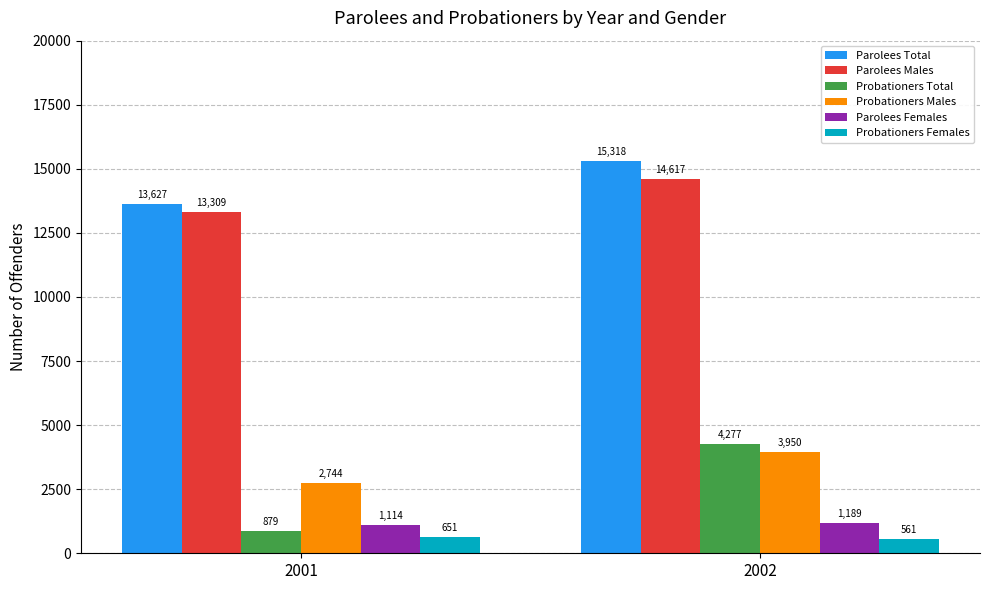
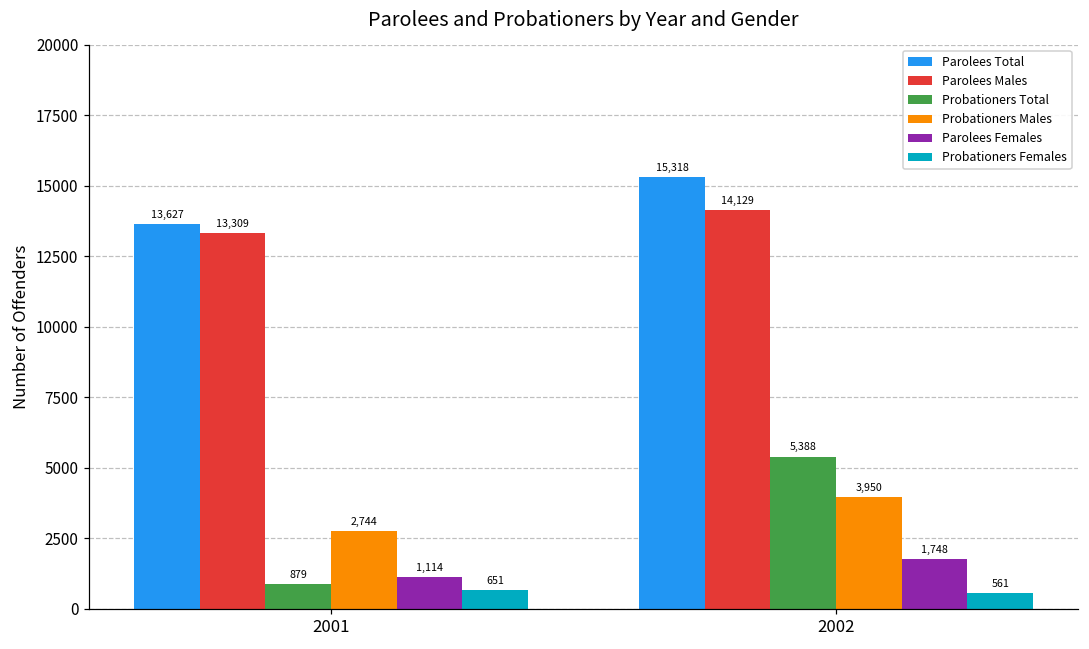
Parolees Males, 2002: 14,617 -> 14,129
Probationers Total, 2002: 4,277 -> 5,388
Parolees Females, 2002: 1,189 -> 1,748
